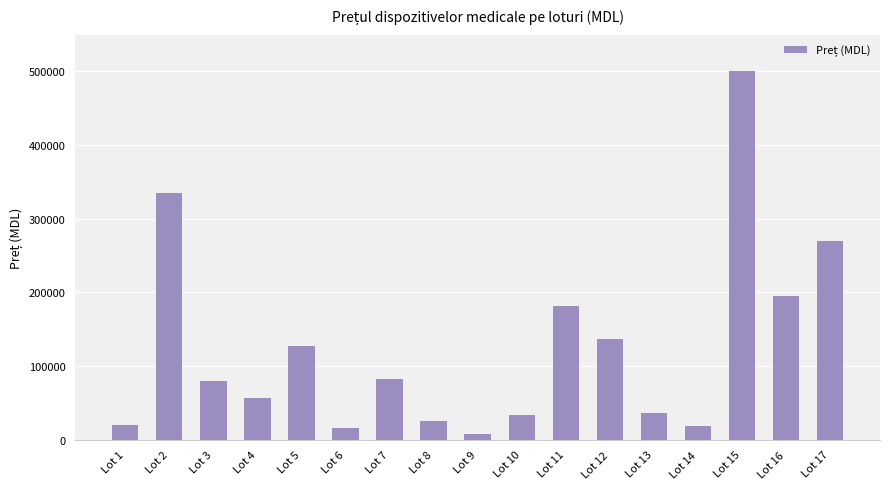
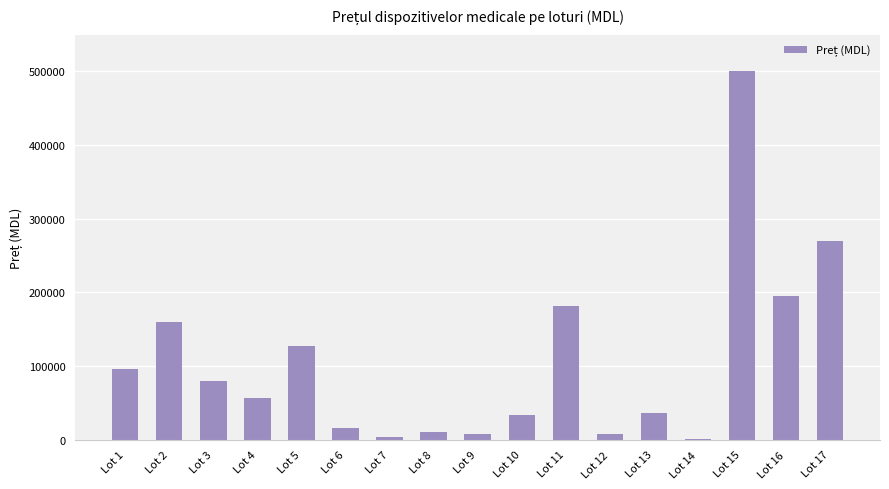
Lot 1: 20000 -> 100000
Lot 2: 330000 -> 160000
Lot 7: 80000 -> 0
Lot 8: 30000 -> 10000
Lot 12: 140000 -> 10000
Lot 14: 20000 -> 0
